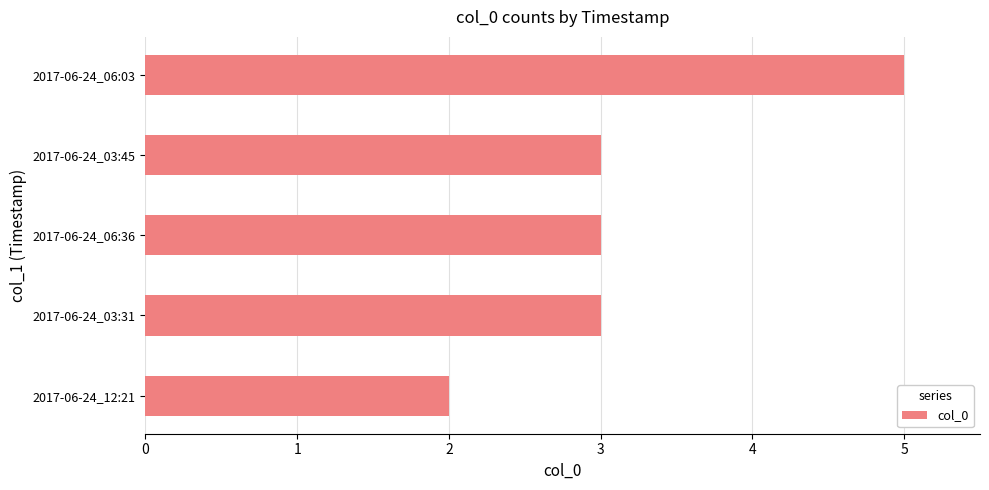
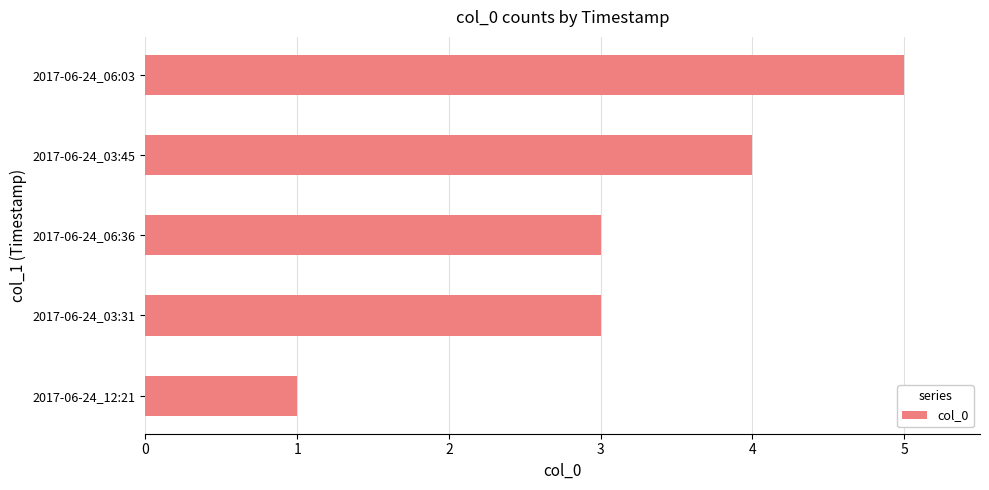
2017-06-24_03:45: 3 -> 4
2017-06-24_12:21: 2 -> 1
